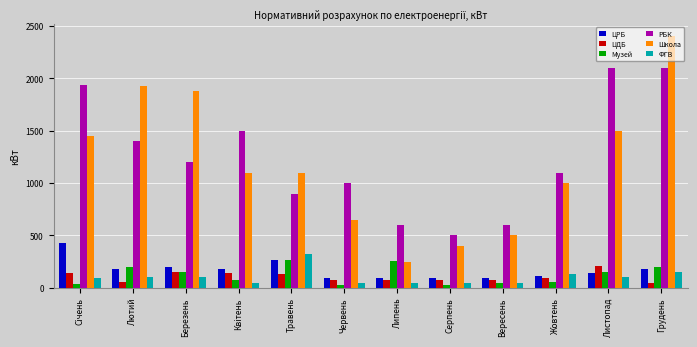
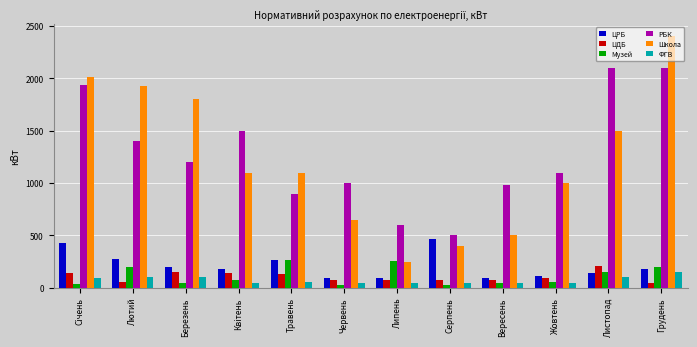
Школа, Січень: 1450 -> 2010
ЦРБ, Лютий: 180 -> 280
Музей, Березень: 150 -> 50
Школа, Березень: 1880 -> 1800
ФГВ, Травень: 330 -> 60
ЦРБ, Серпень: 100 -> 460
РБК, Вересень: 600 -> 980
ФГВ, Жовтень: 130 -> 50
